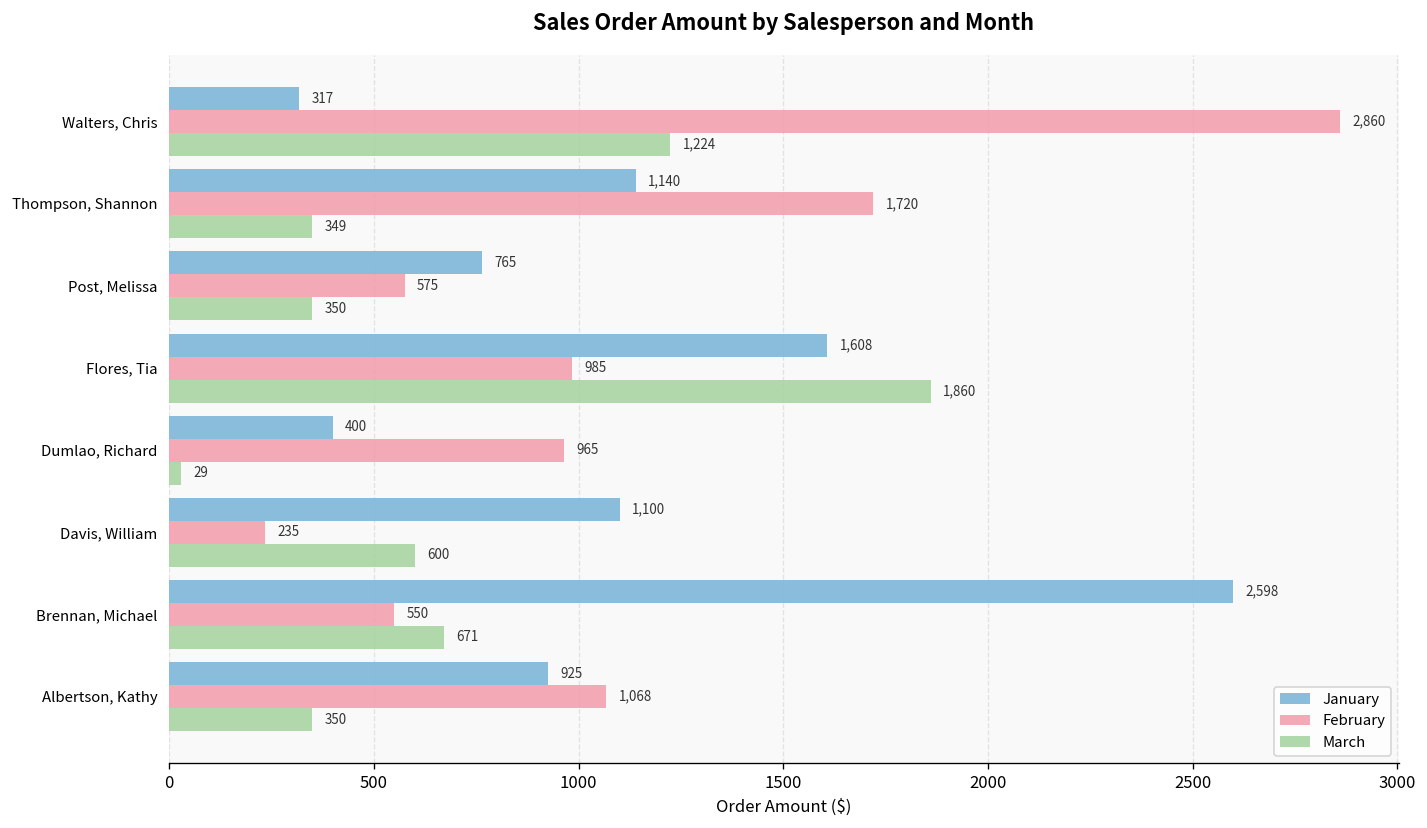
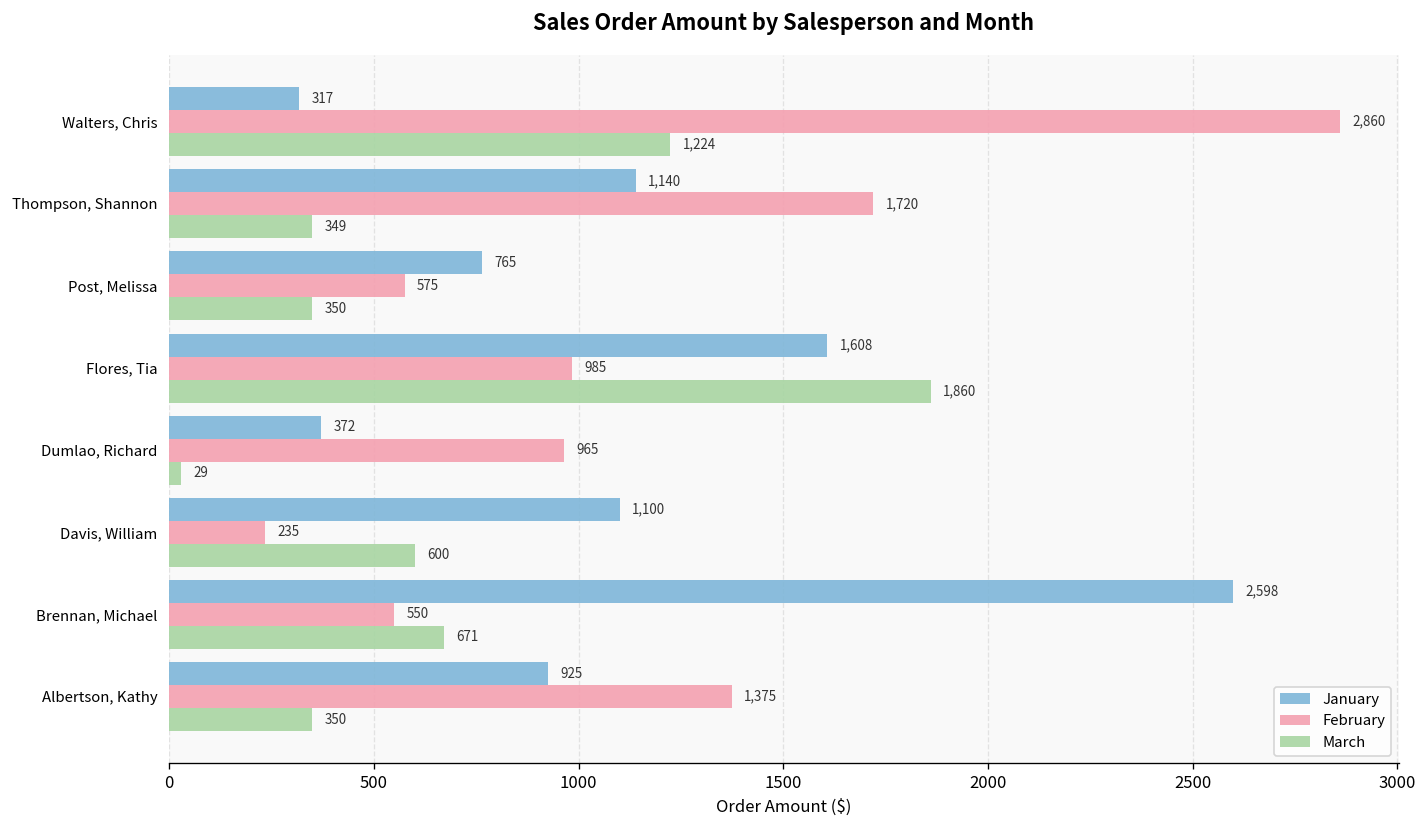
January, Dumlao, Richard: 400 -> 372
February, Albertson, Kathy: 1,068 -> 1,375
